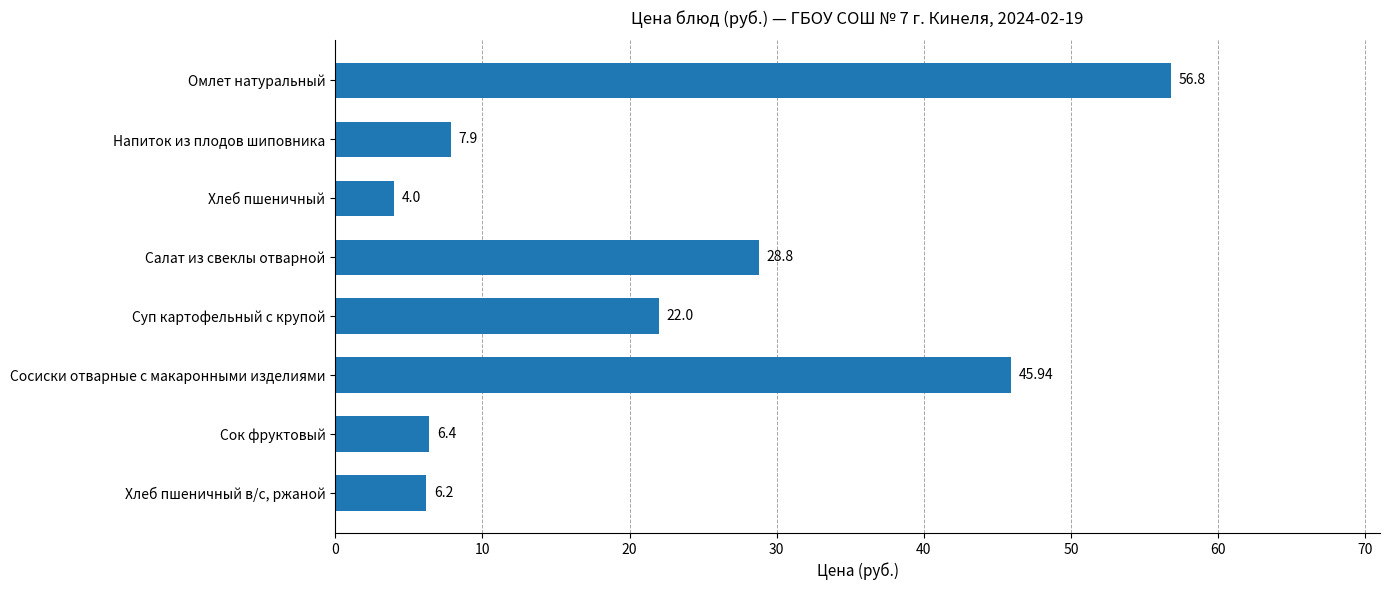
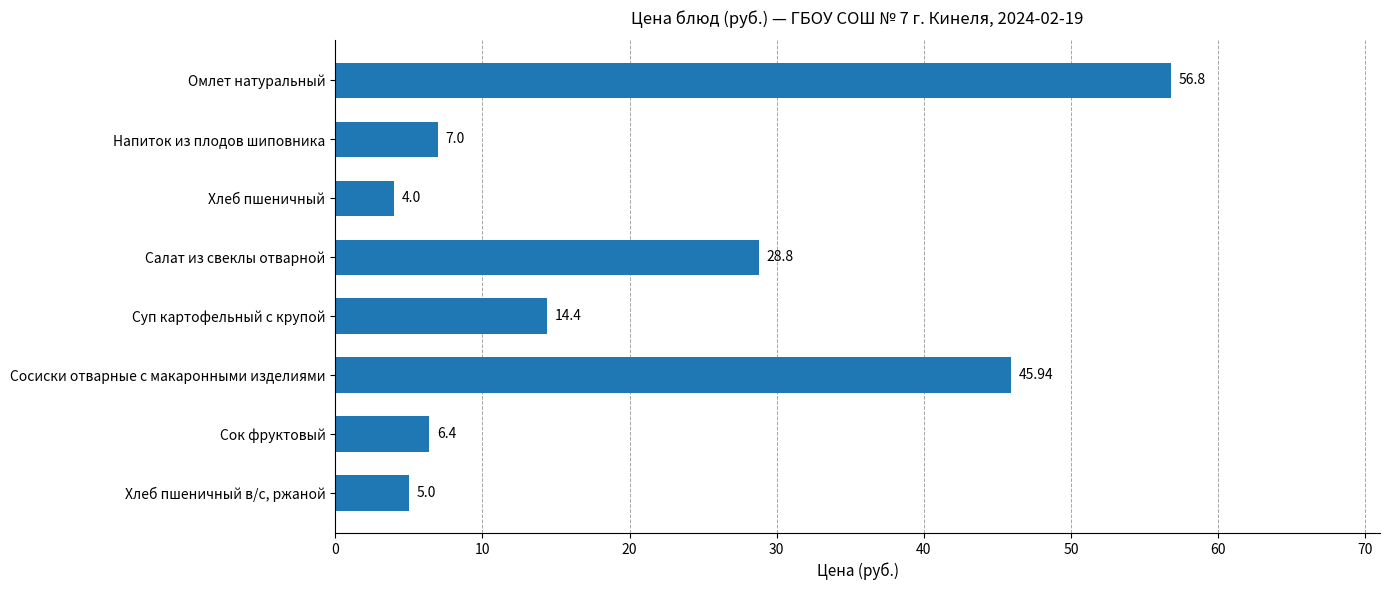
Напиток из плодов шиповника: 7.9 -> 7.0
Суп картофельный с крупой: 22.0 -> 14.4
Хлеб пшеничный в/с, ржаной: 6.2 -> 5.0
